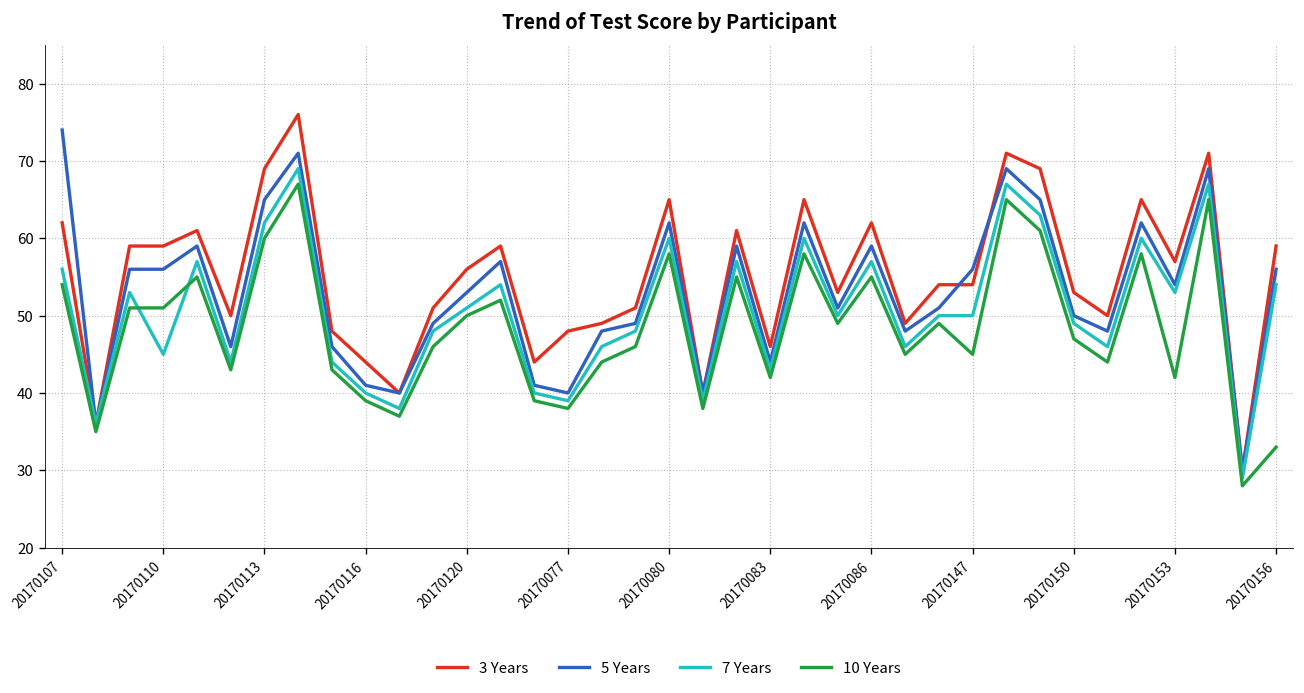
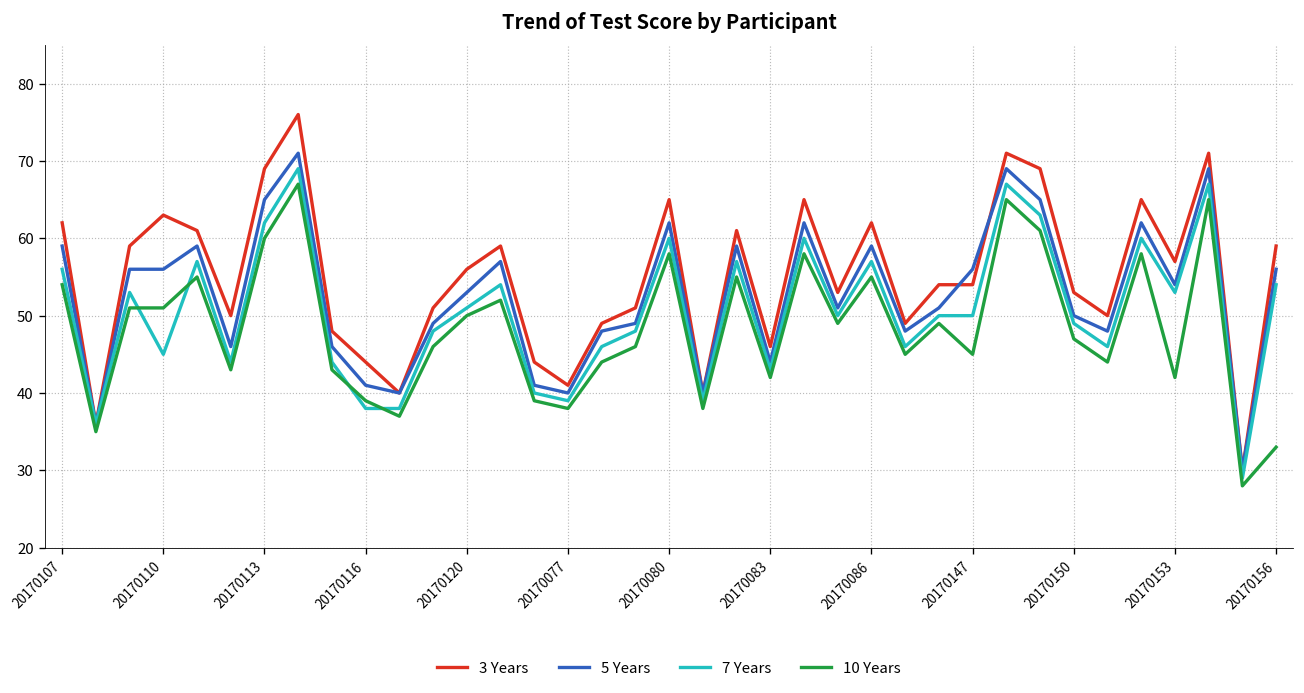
5 Years, 20170107: 74 -> 59
3 Years, 20170110: 59 -> 63
7 Years, 20170116: 40 -> 38
3 Years, 20170077: 48 -> 41
